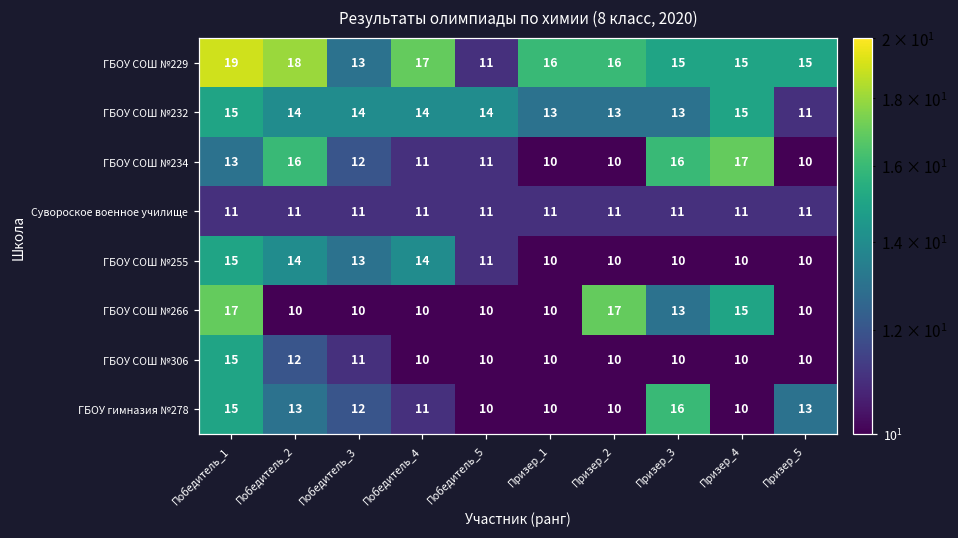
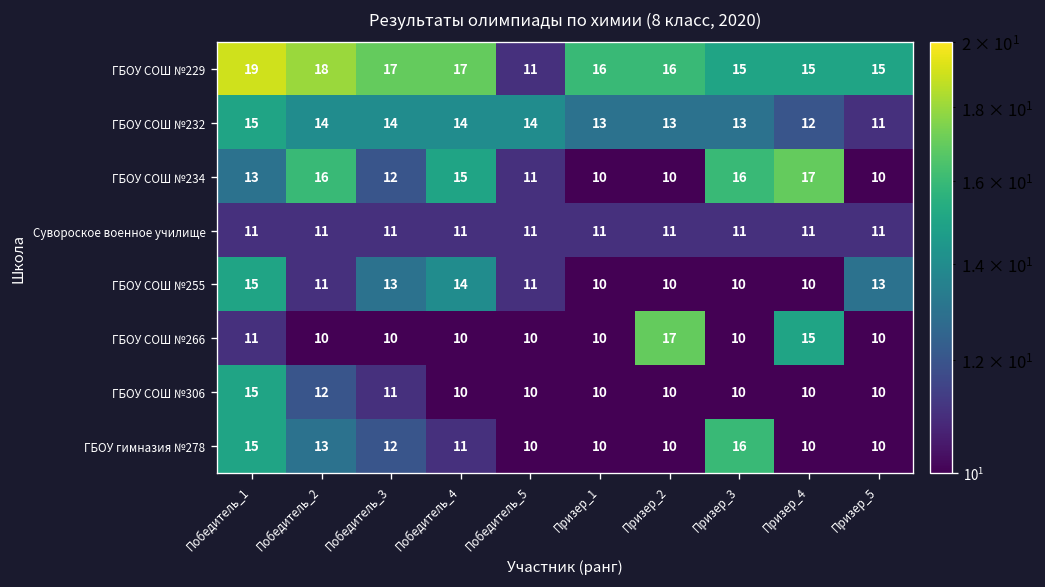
ГБОУ СОШ №229, Победитель_3: 13 -> 17
ГБОУ СОШ №232, Призер_4: 15 -> 12
ГБОУ СОШ №234, Победитель_4: 11 -> 15
ГБОУ СОШ №255, Победитель_2: 14 -> 11
ГБОУ СОШ №255, Призер_5: 10 -> 13
ГБОУ СОШ №266, Победитель_1: 17 -> 11
ГБОУ СОШ №266, Призер_3: 13 -> 10
ГБОУ гимназия №278, Призер_5: 13 -> 10
